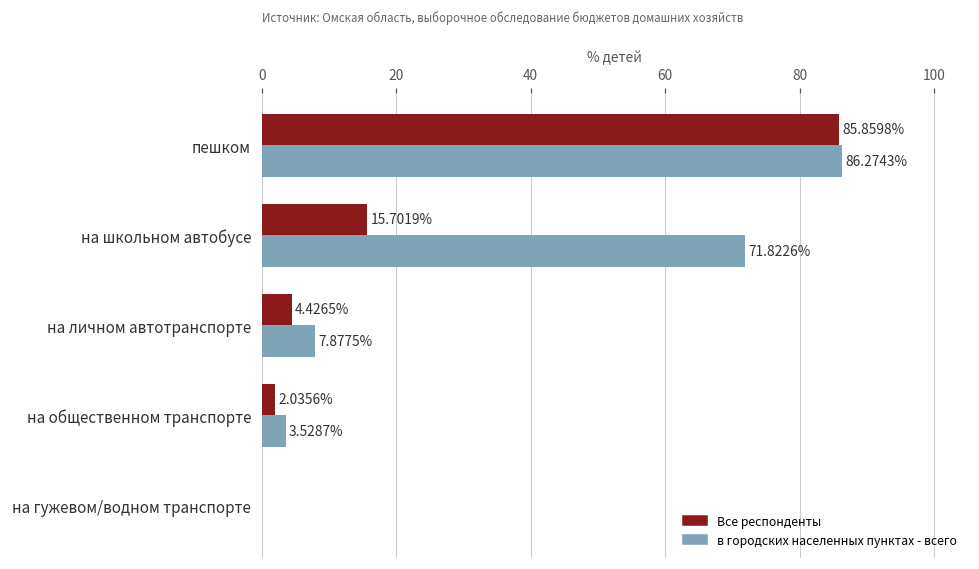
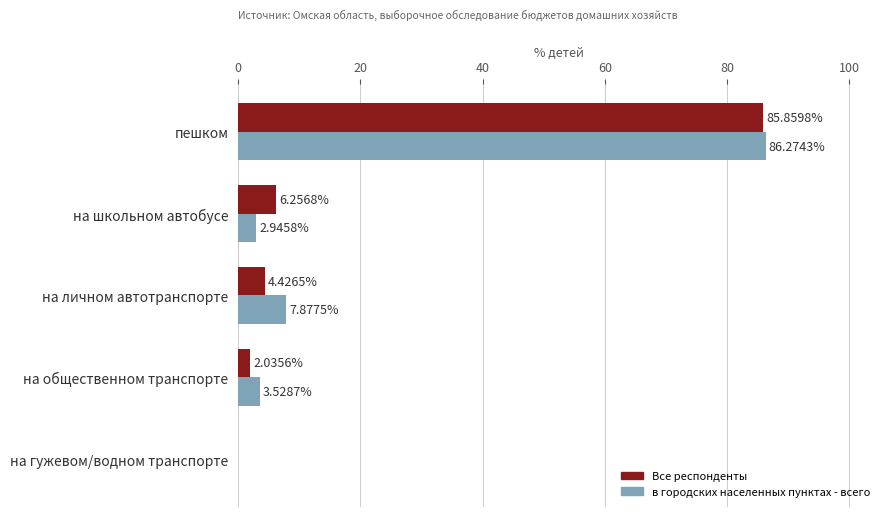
Все респонденты, на школьном автобусе: 15.7019% -> 6.2568%
в городских населенных пунктах - всего, на школьном автобусе: 71.8226% -> 2.9458%
